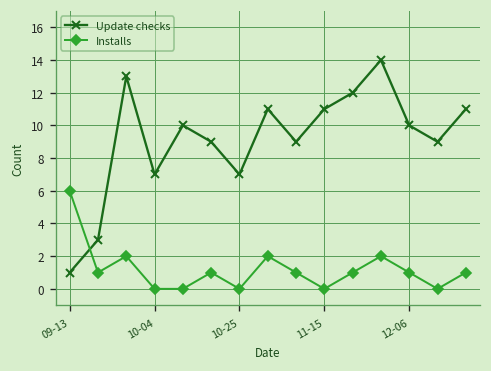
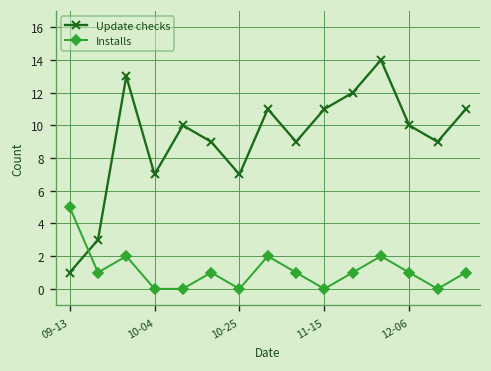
Installs, 09-13: 6 -> 5
